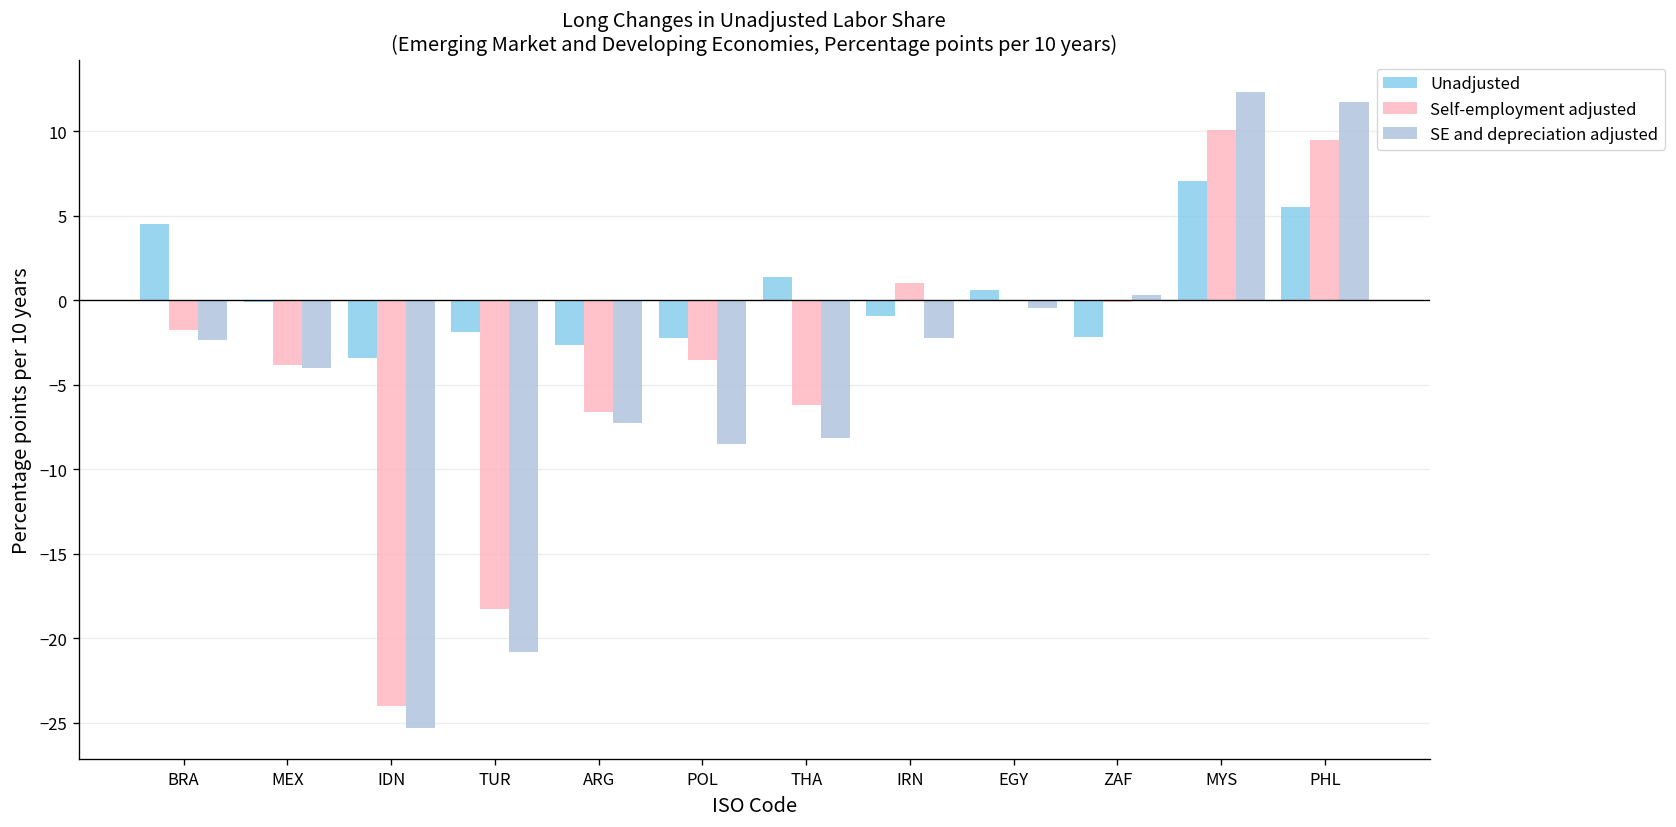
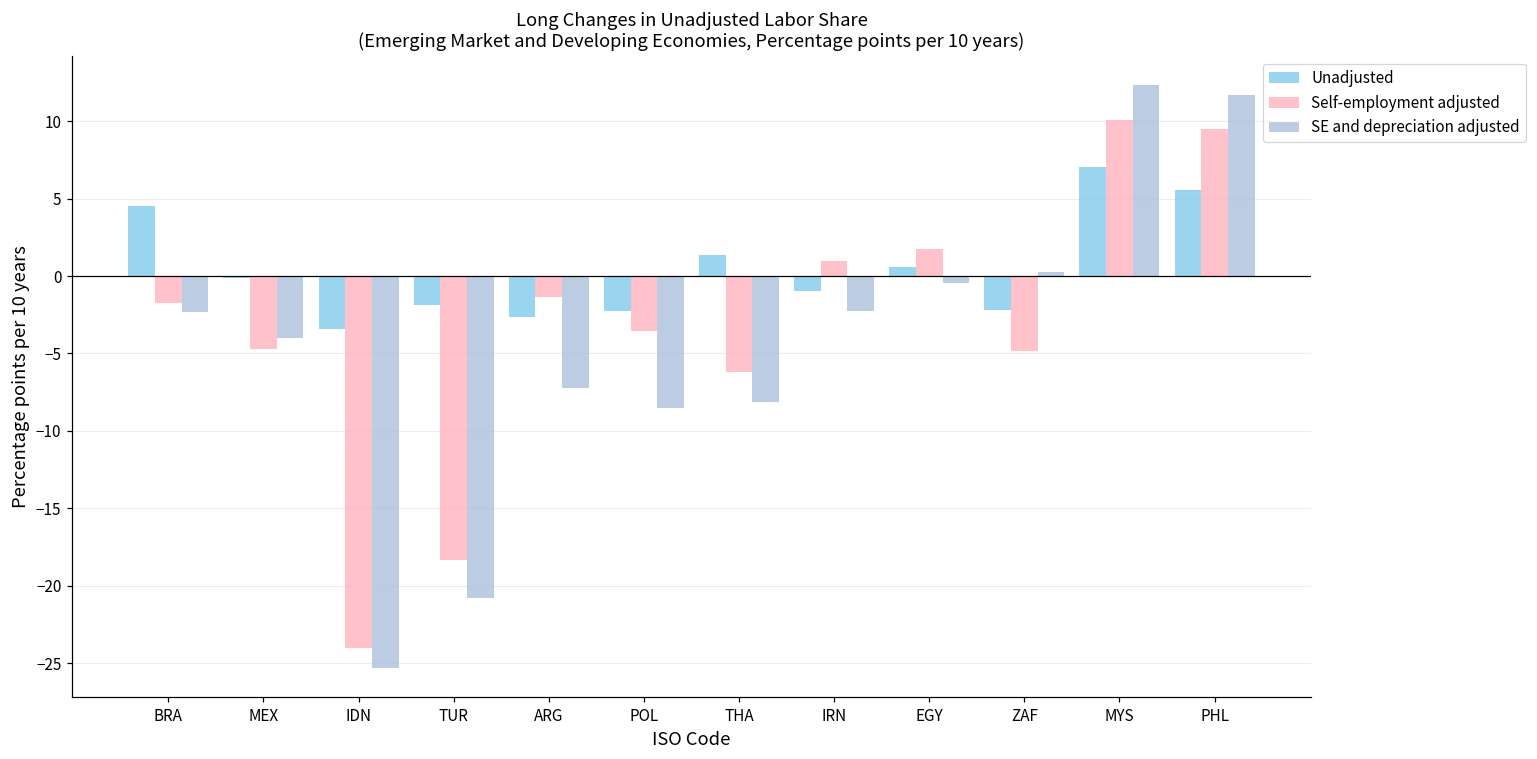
Self-employment adjusted, MEX: -3.8 -> -4.7
Self-employment adjusted, ARG: -6.6 -> -1.4
Self-employment adjusted, EGY: 0.0 -> 1.7
Self-employment adjusted, ZAF: -0.1 -> -4.9
